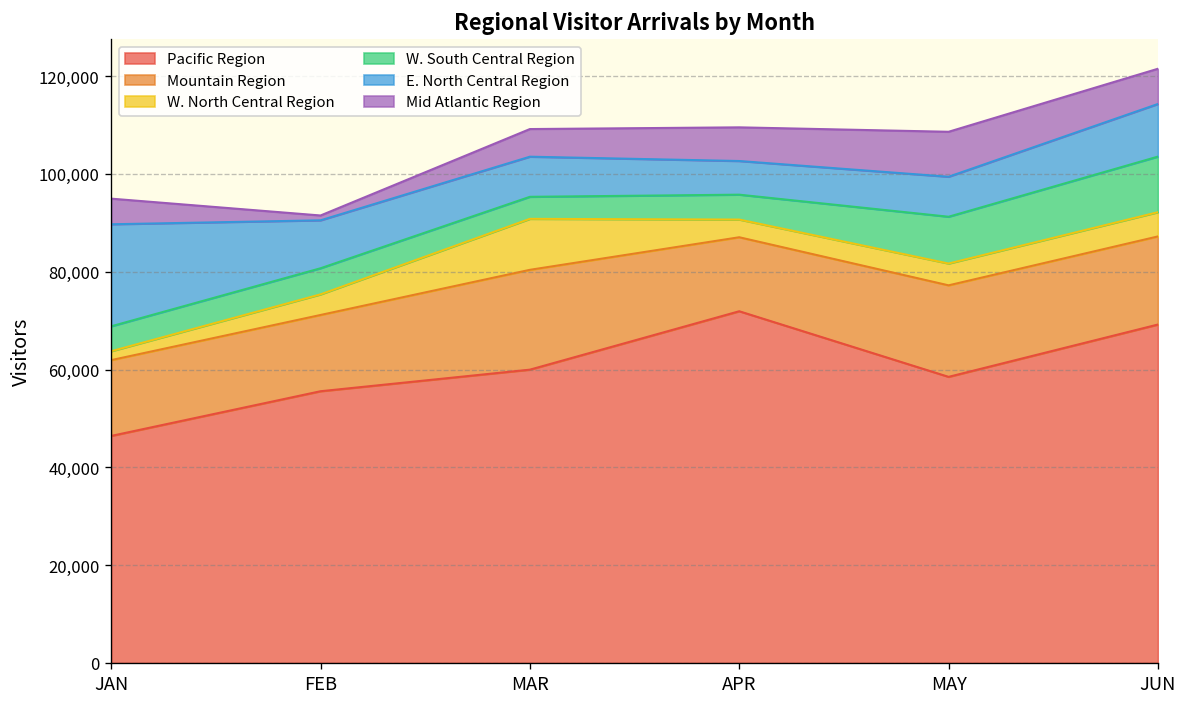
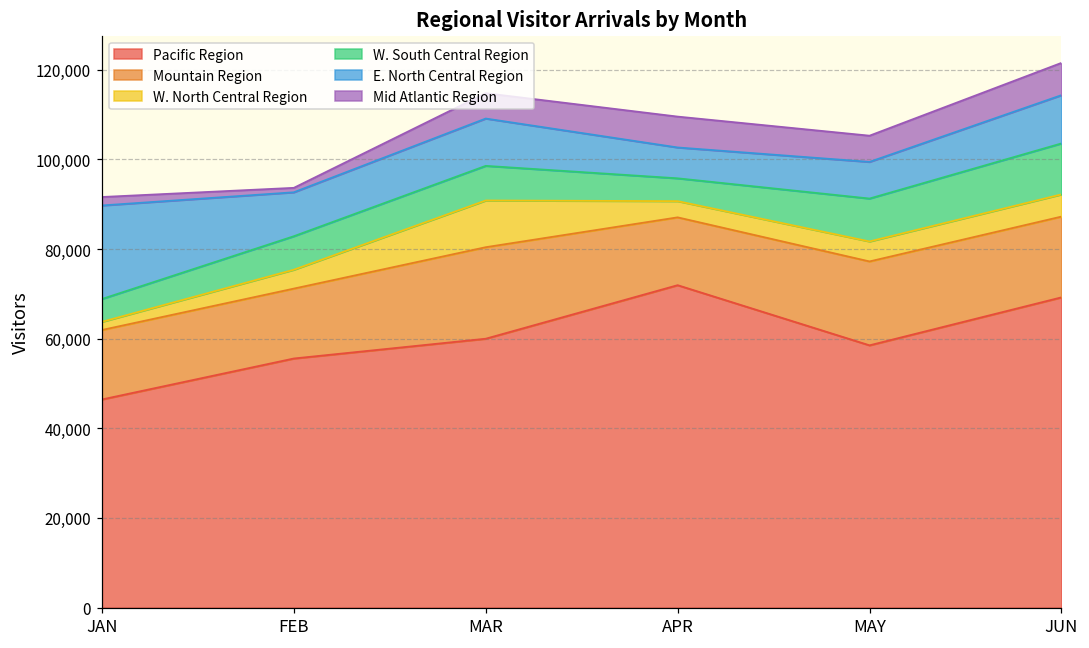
Mid Atlantic Region, JAN: 5,000 -> 2,000
W. South Central Region, FEB: 5,000 -> 7,000
W. South Central Region, MAR: 5,000 -> 8,000
E. North Central Region, MAR: 8,000 -> 11,000
Mid Atlantic Region, MAY: 9,000 -> 6,000
